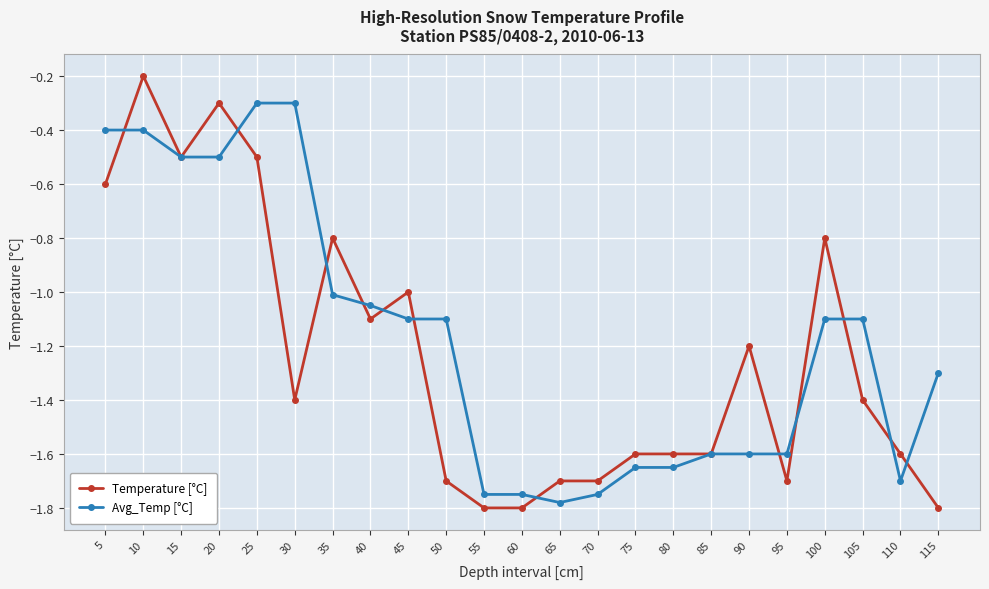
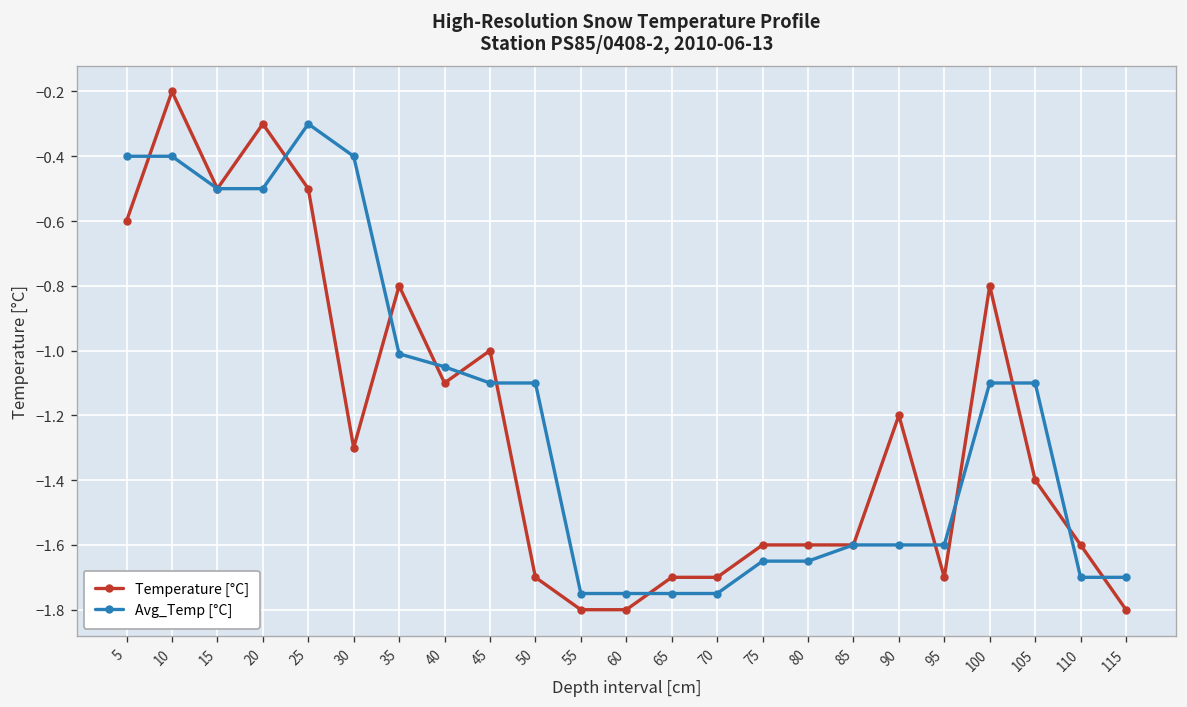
Temperature [°C], 30: -1.4 -> -1.3
Avg_Temp [°C], 30: -0.3 -> -0.4
Avg_Temp [°C], 65: -1.78 -> -1.75
Avg_Temp [°C], 115: -1.3 -> -1.7
